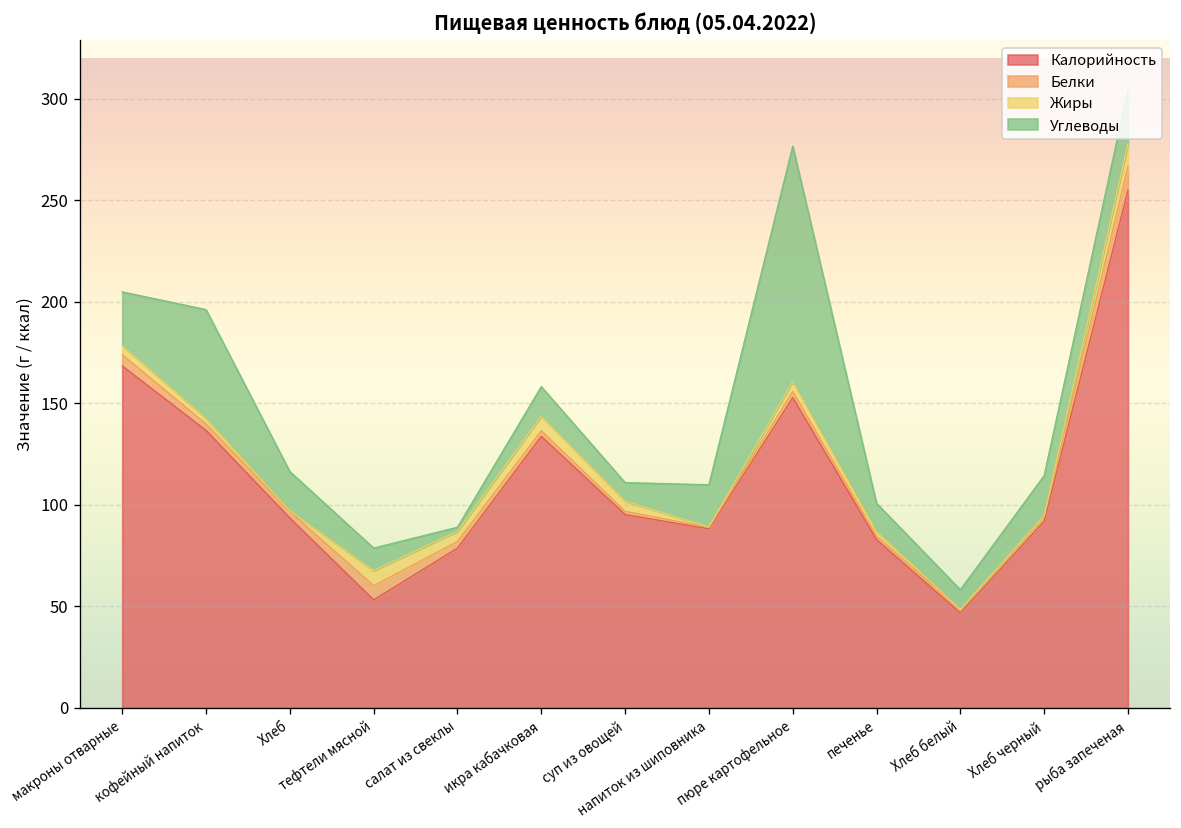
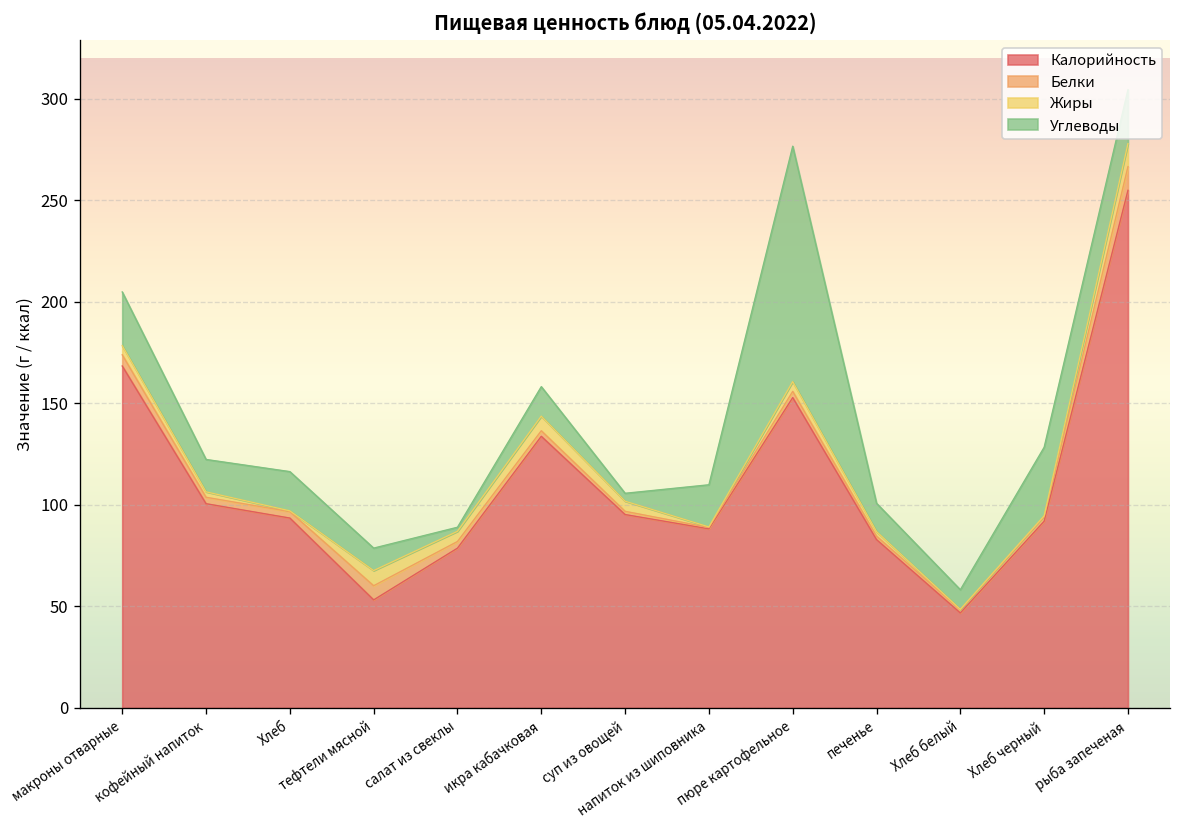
Калорийность, кофейный напиток: 137 -> 101
Углеводы, кофейный напиток: 54 -> 16
Углеводы, суп из овощей: 9 -> 4
Углеводы, Хлеб черный: 20 -> 34
